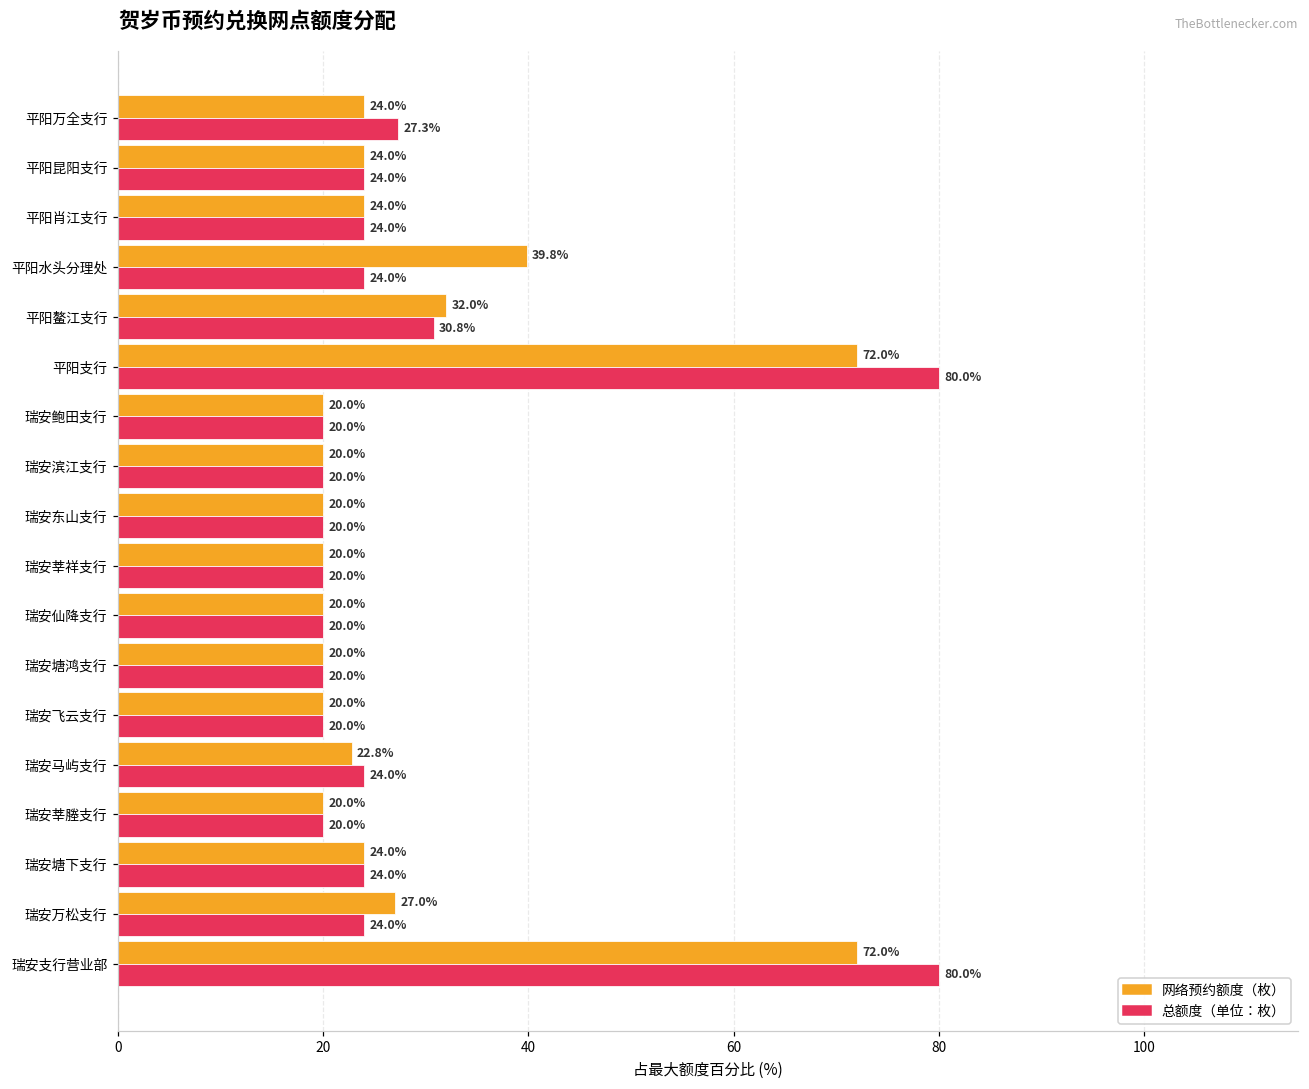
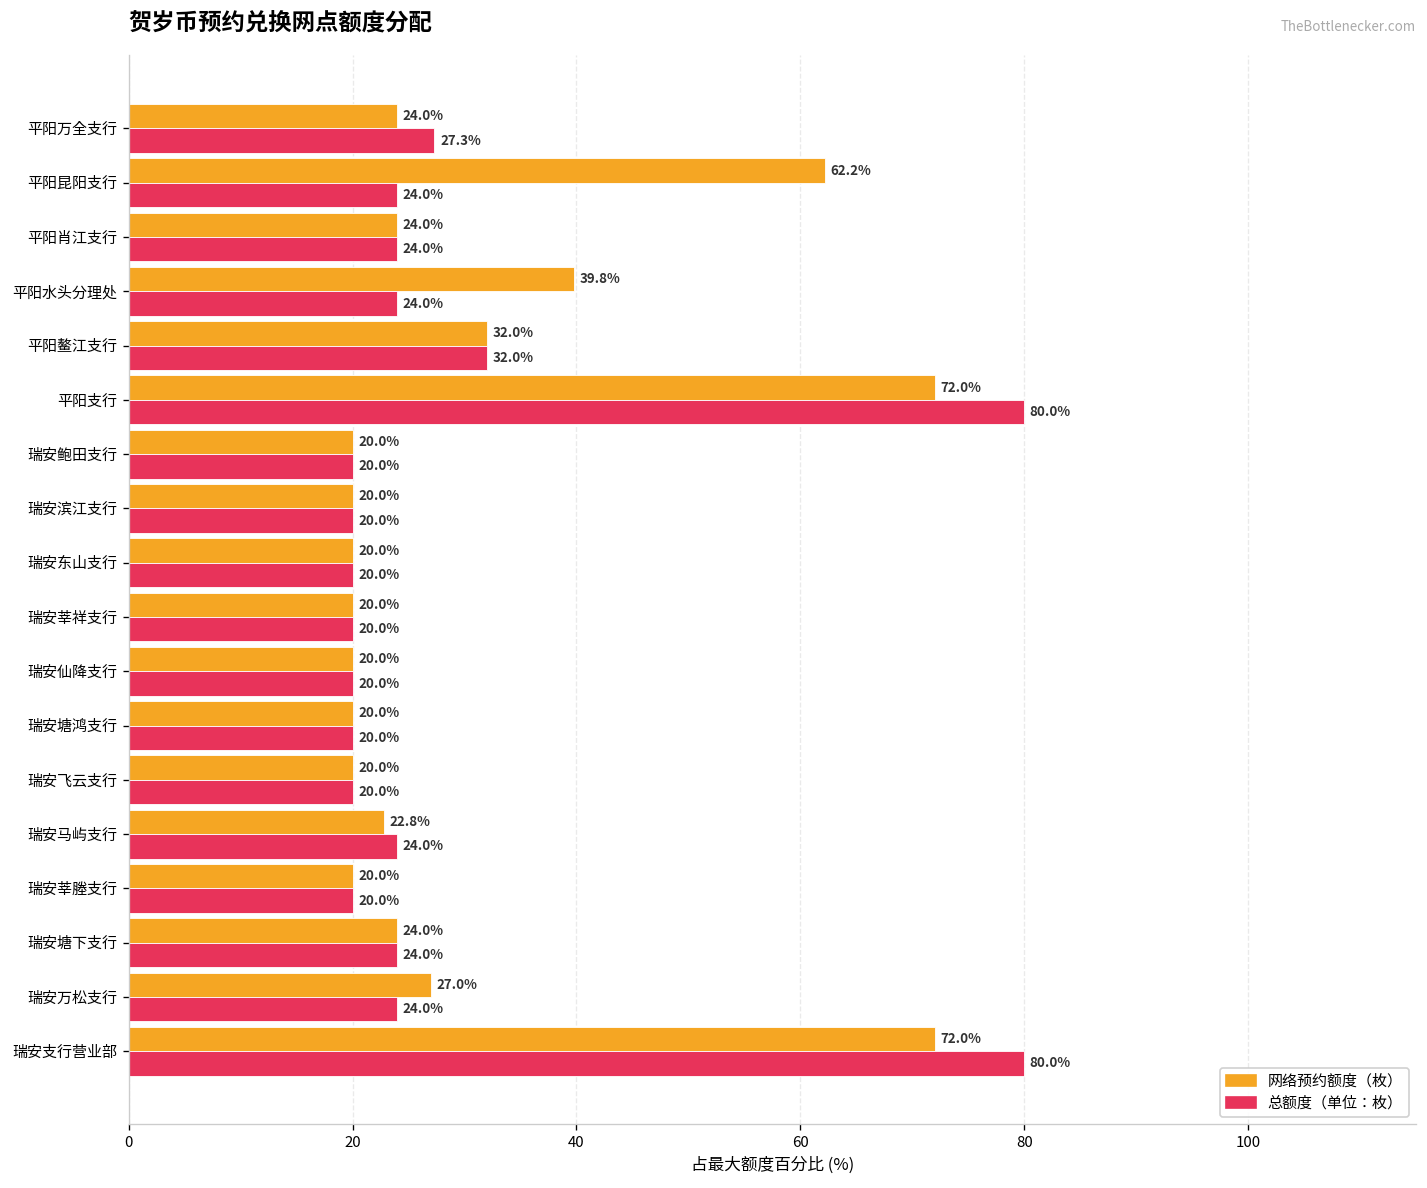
网络预约额度（枚）, 平阳昆阳支行: 24.0% -> 62.2%
总额度（单位：枚）, 平阳鳌江支行: 30.8% -> 32.0%
